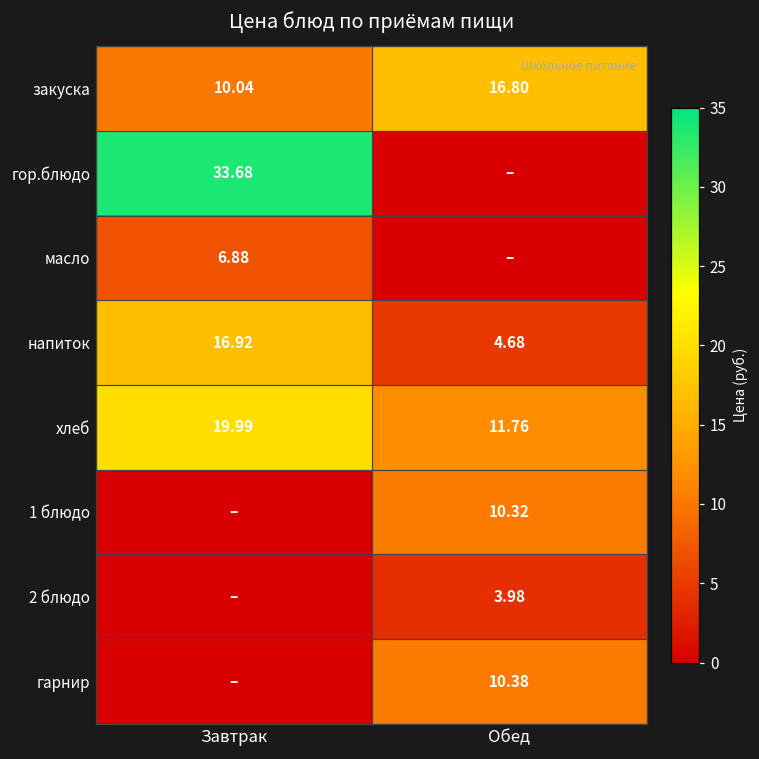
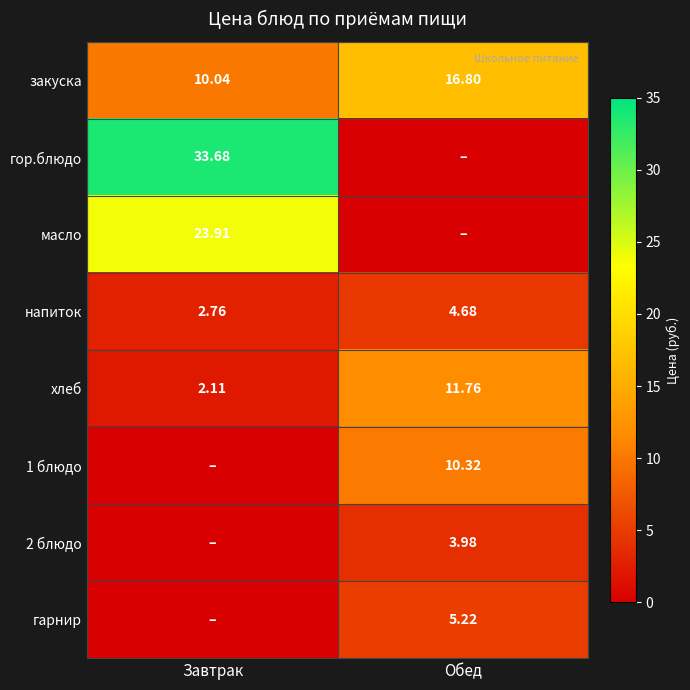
масло, Завтрак: 6.88 -> 23.91
напиток, Завтрак: 16.92 -> 2.76
хлеб, Завтрак: 19.99 -> 2.11
гарнир, Обед: 10.38 -> 5.22
